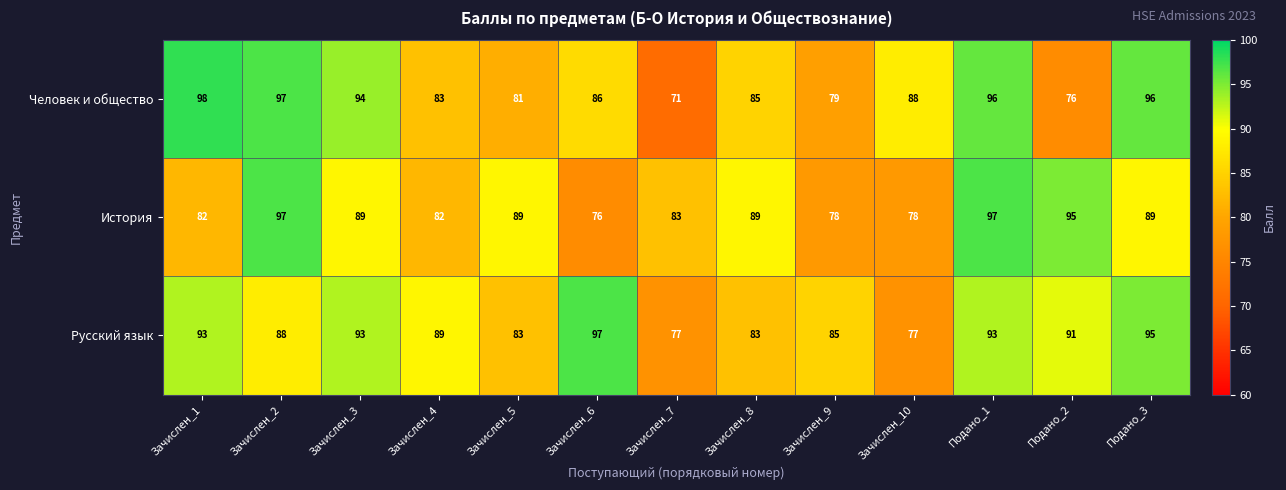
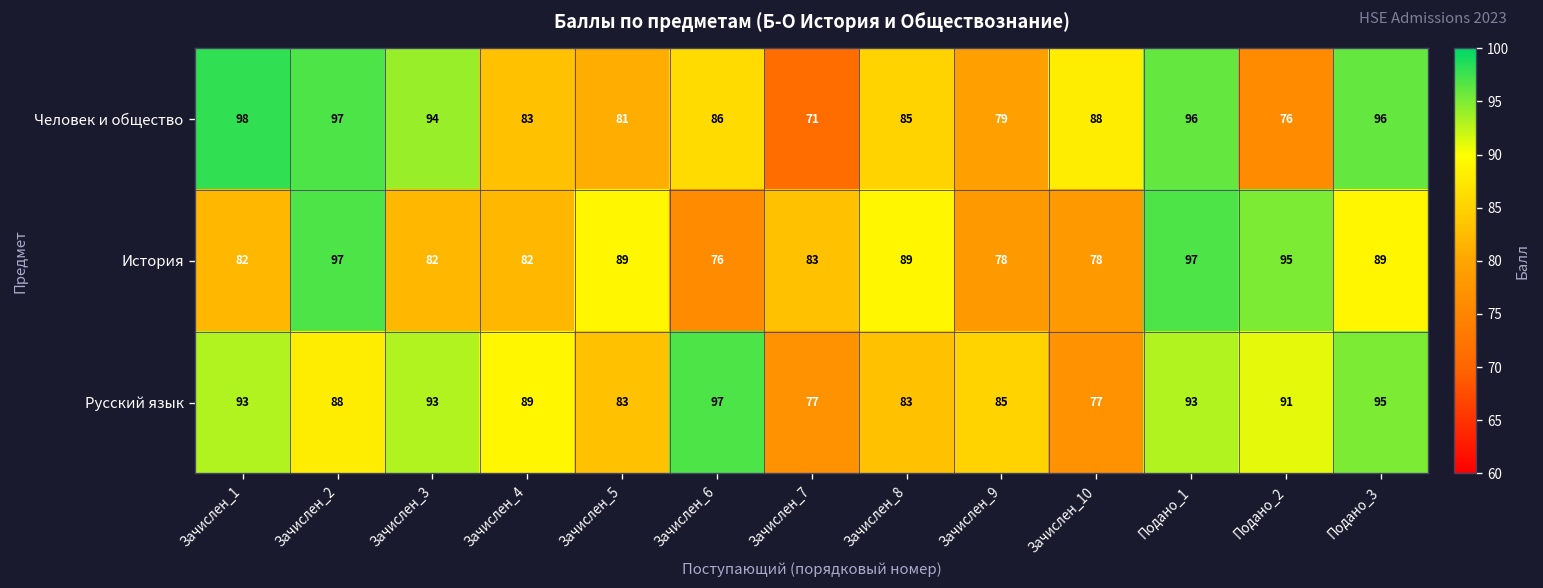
История, Зачислен_3: 89 -> 82
